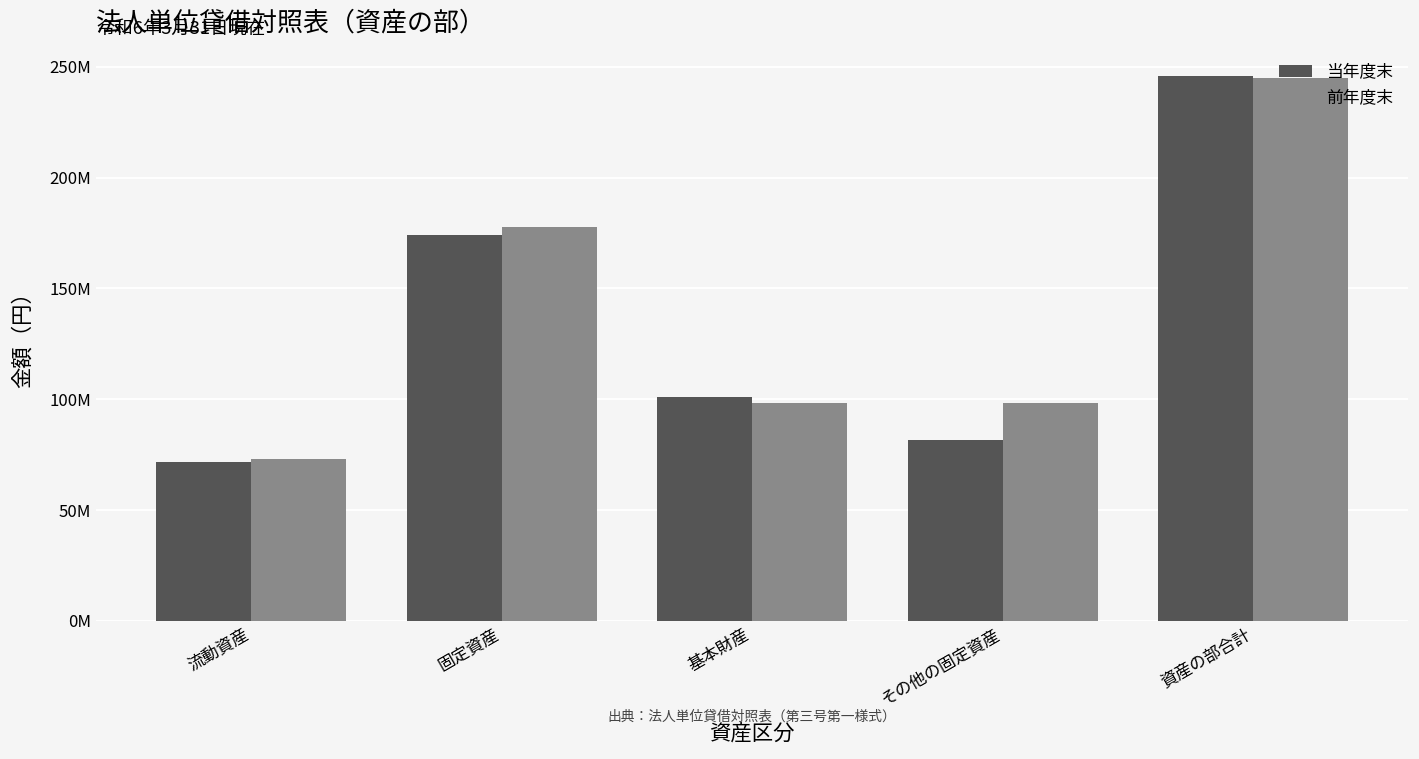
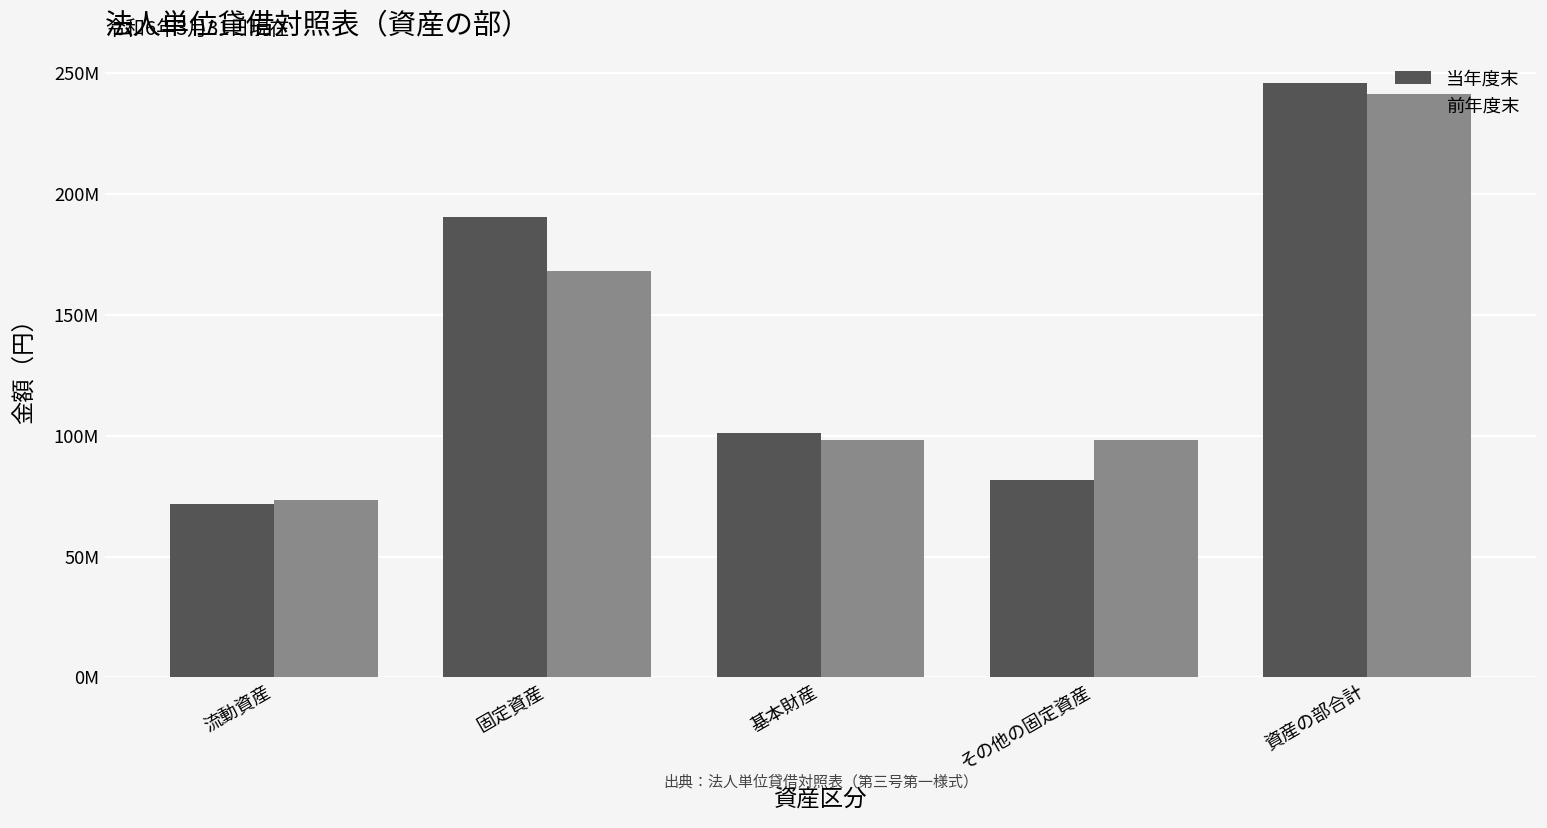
当年度末, 固定資産: 174000000 -> 191000000
前年度末, 固定資産: 178000000 -> 168000000
前年度末, 資産の部合計: 245000000 -> 241000000
